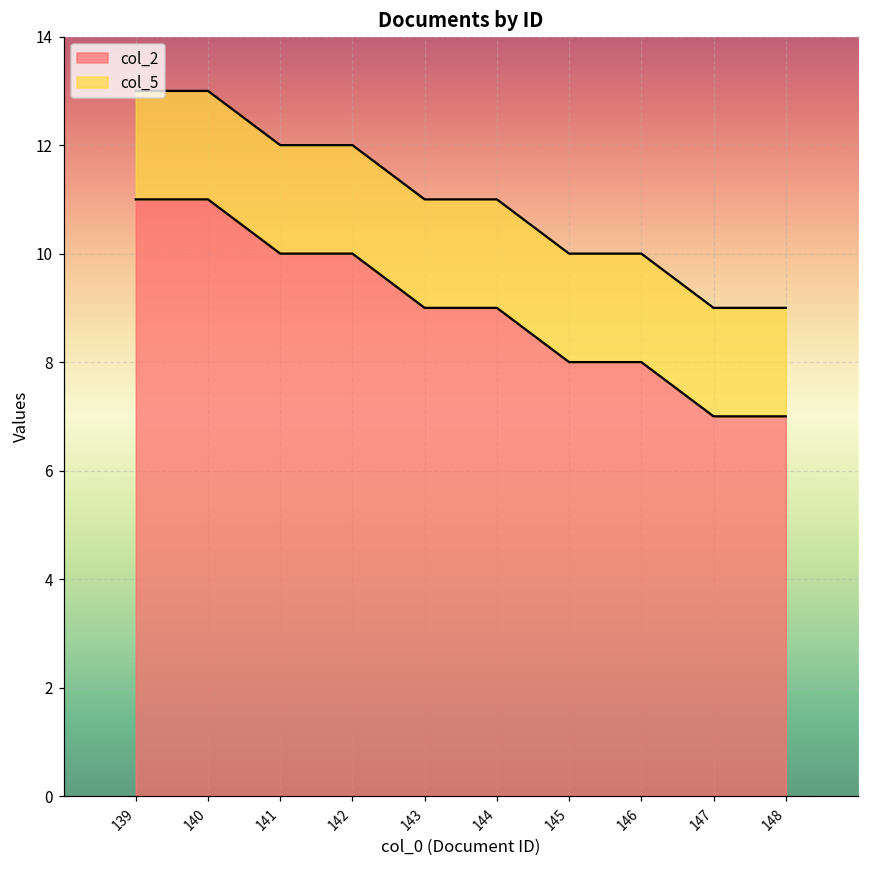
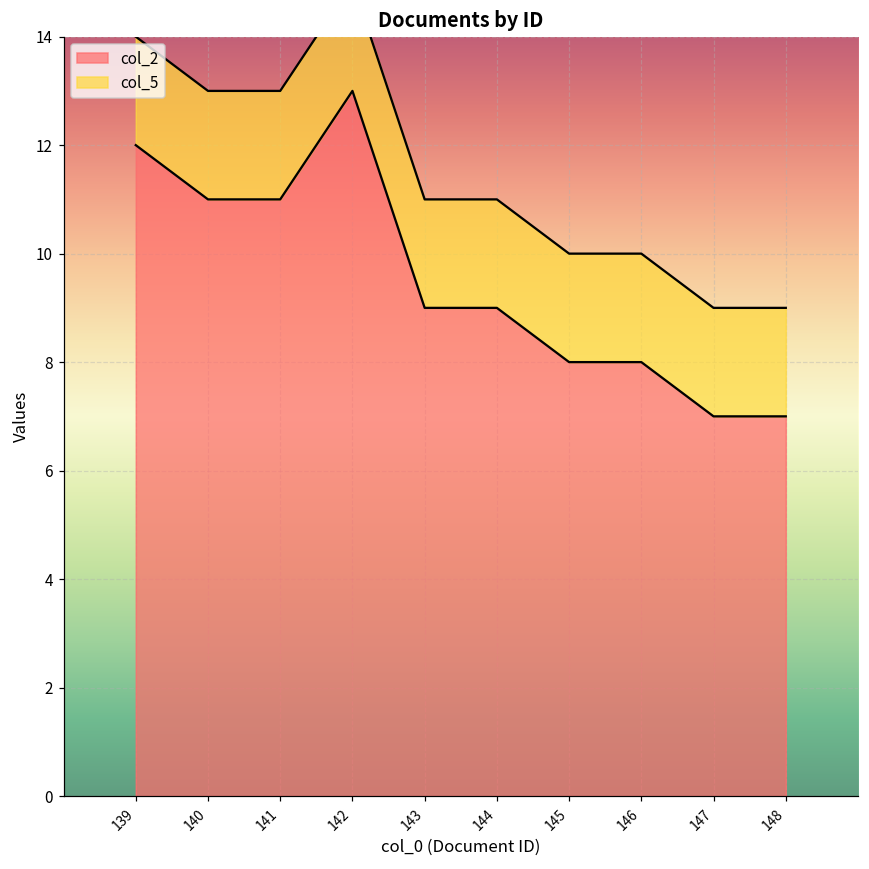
col_2, 139: 11 -> 12
col_2, 141: 10 -> 11
col_2, 142: 10 -> 13
